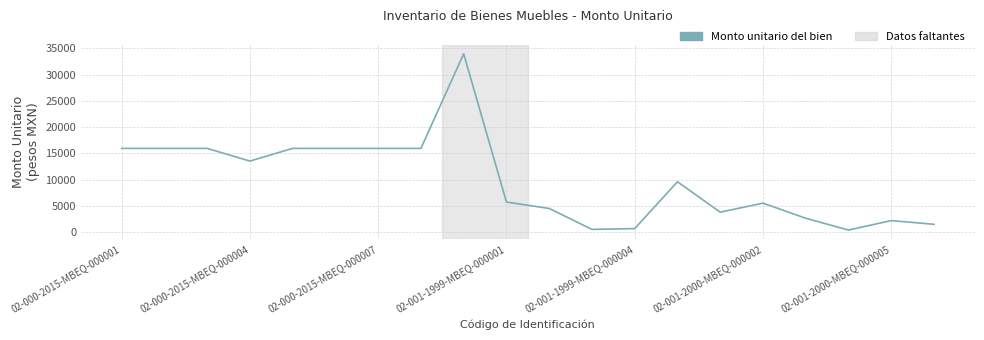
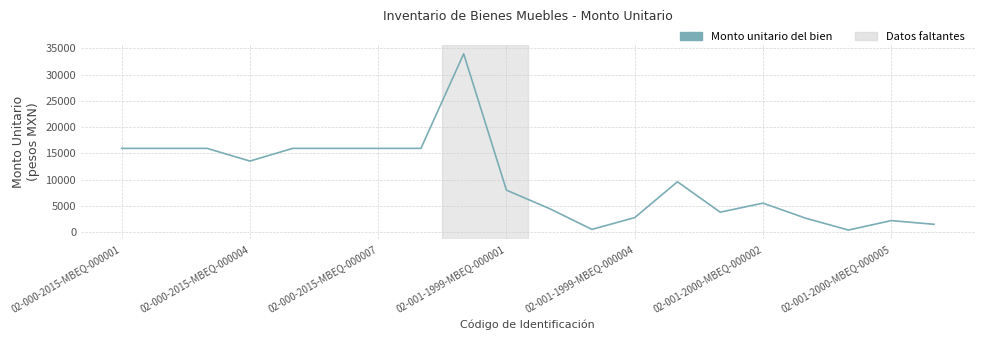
02-001-1999-MBEQ-000001: 6000 -> 8000
02-001-1999-MBEQ-000004: 1000 -> 3000
